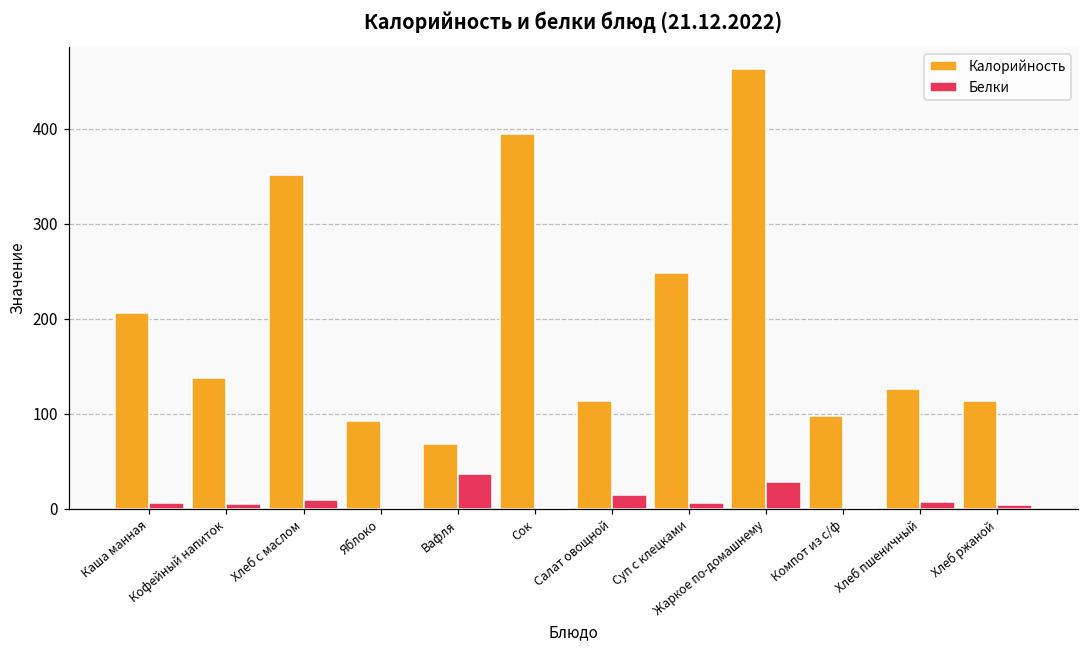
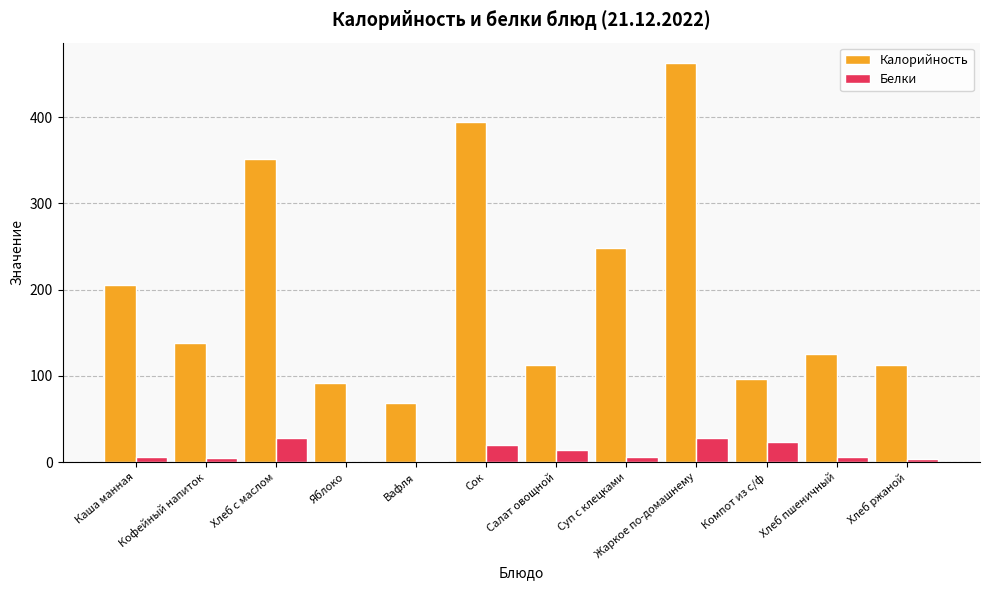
Белки, Хлеб с маслом: 10 -> 30
Белки, Вафля: 40 -> 0
Белки, Сок: 0 -> 20
Белки, Компот из с/ф: 0 -> 20
